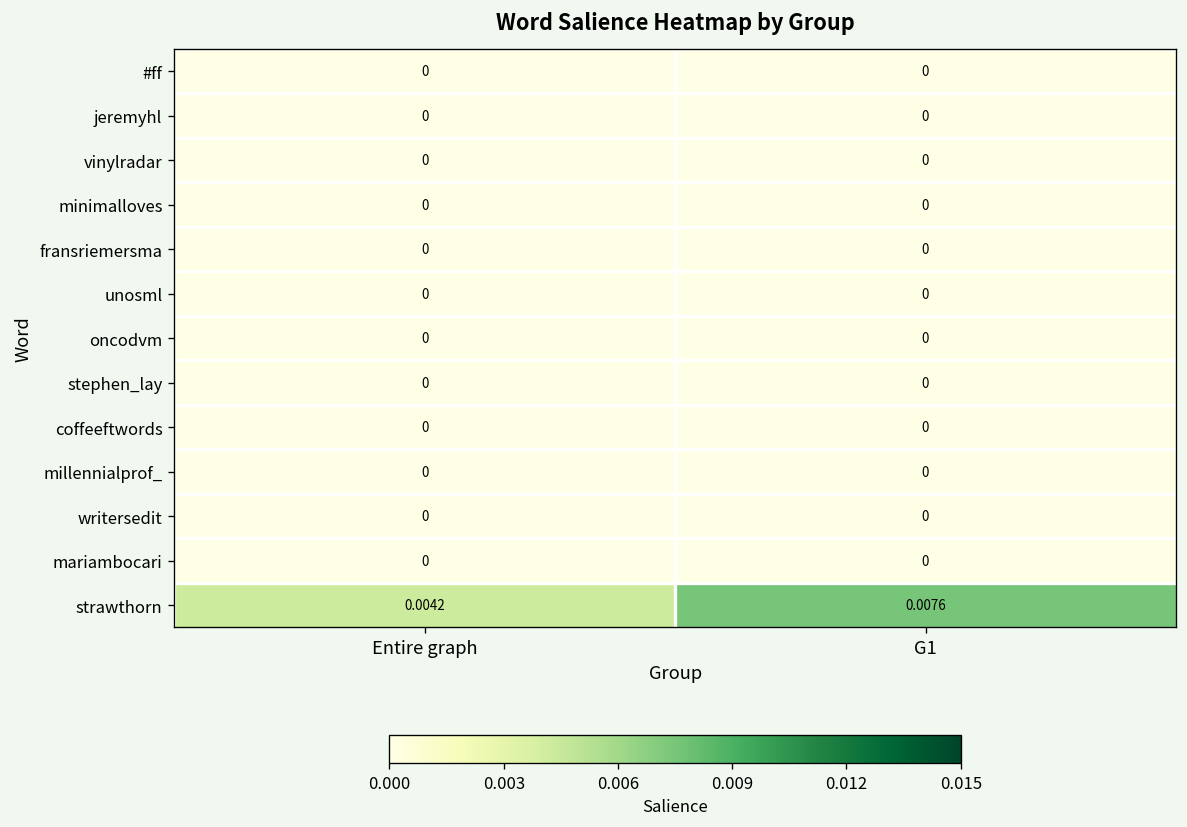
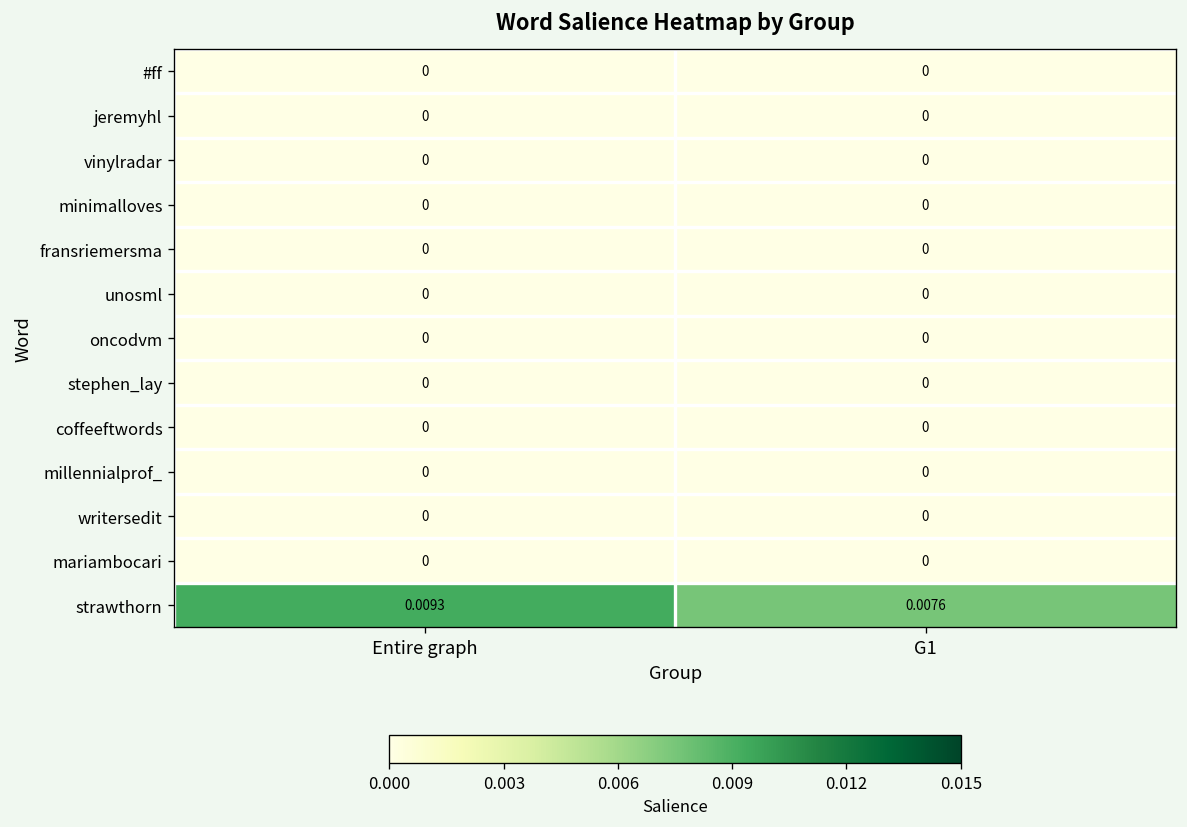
strawthorn, Entire graph: 0.0042 -> 0.0093
